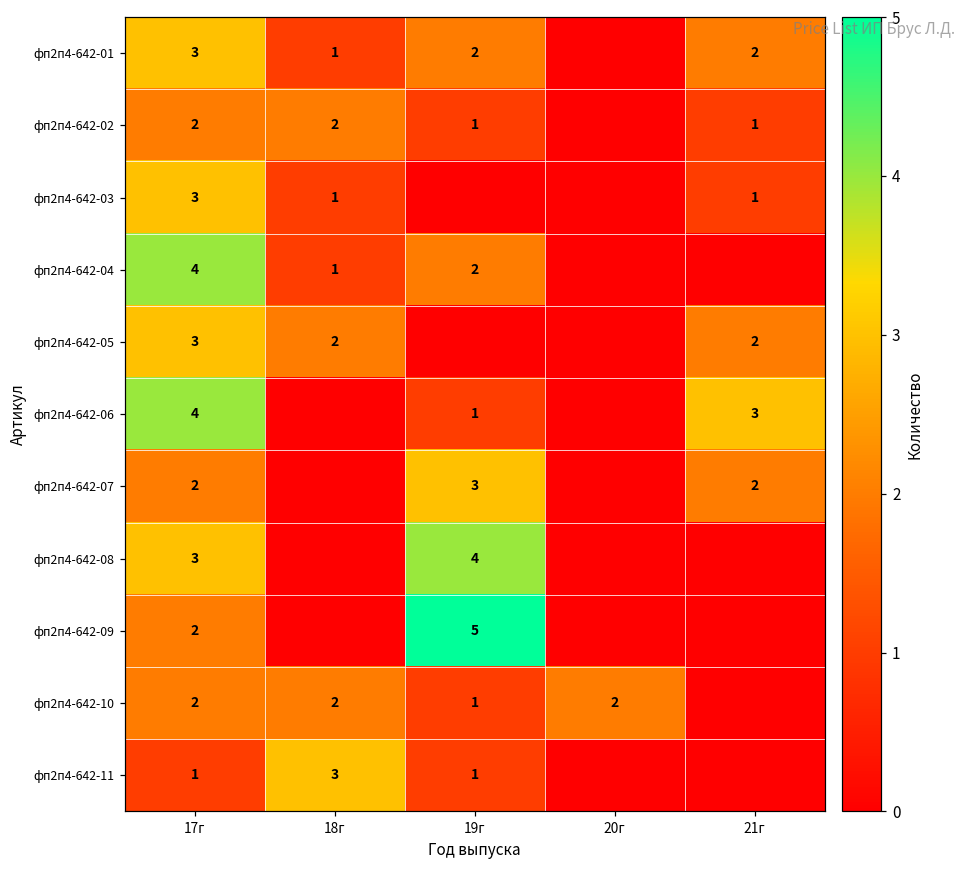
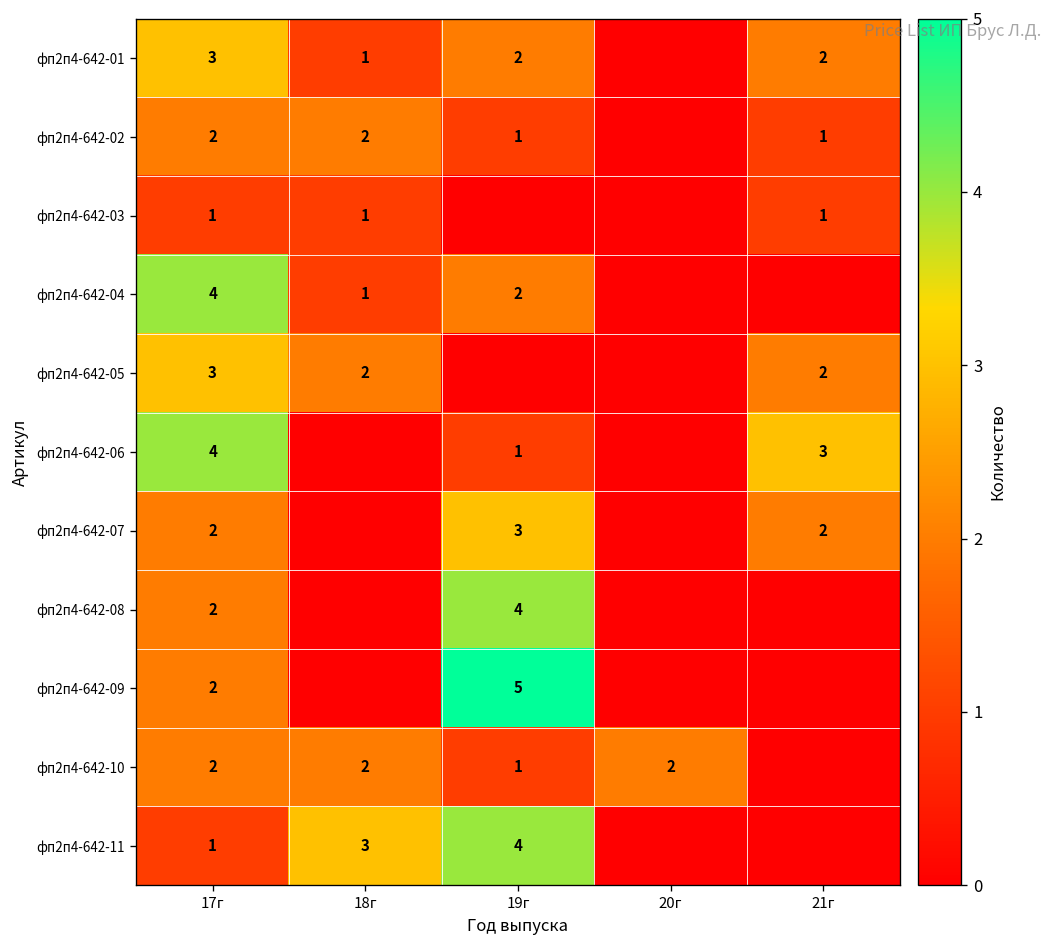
фп2п4-642-03, 17г: 3 -> 1
фп2п4-642-08, 17г: 3 -> 2
фп2п4-642-11, 19г: 1 -> 4
